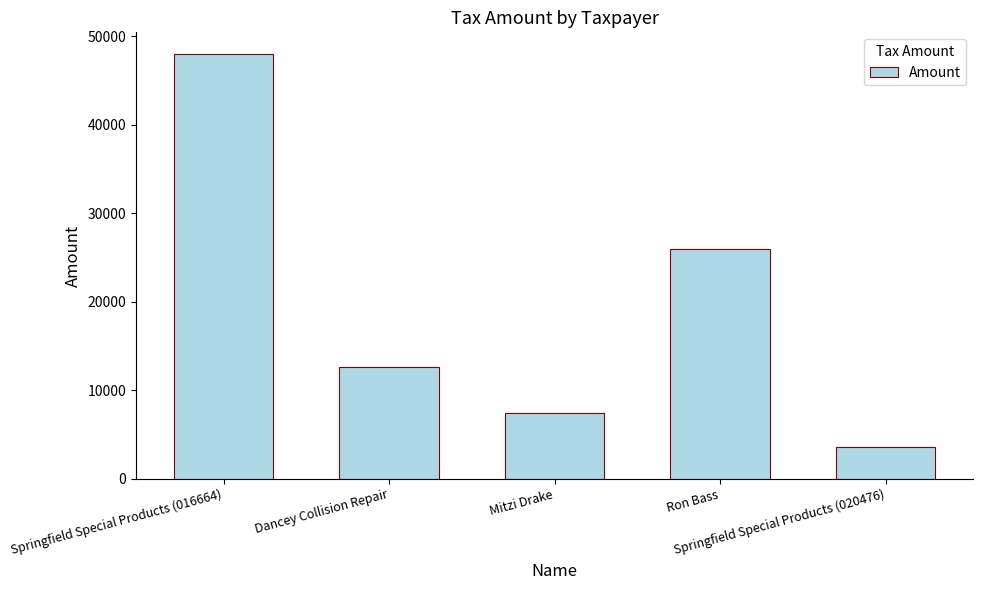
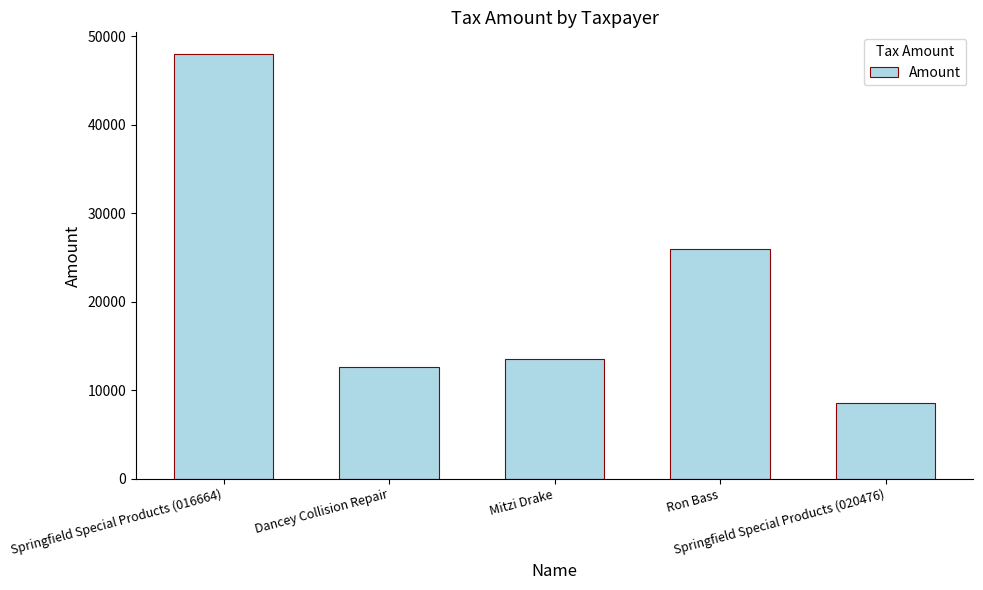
Mitzi Drake: 7000 -> 14000
Springfield Special Products (020476): 4000 -> 8000
